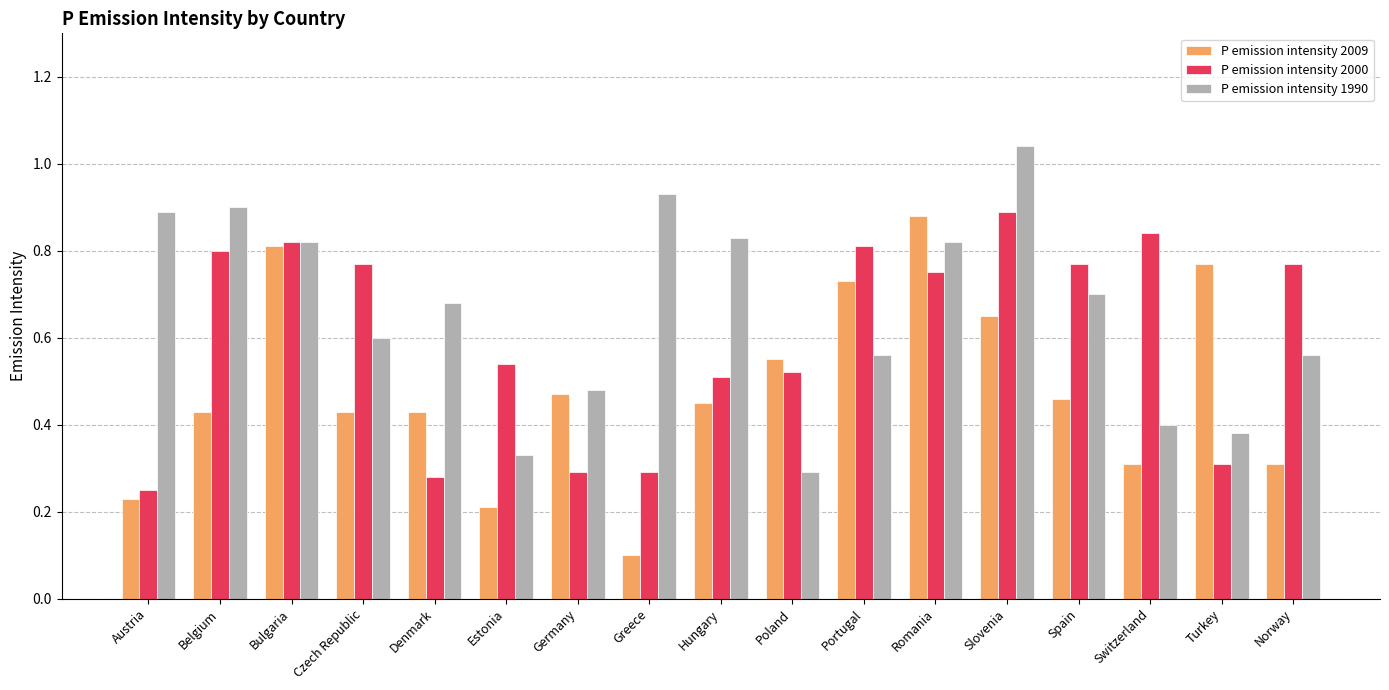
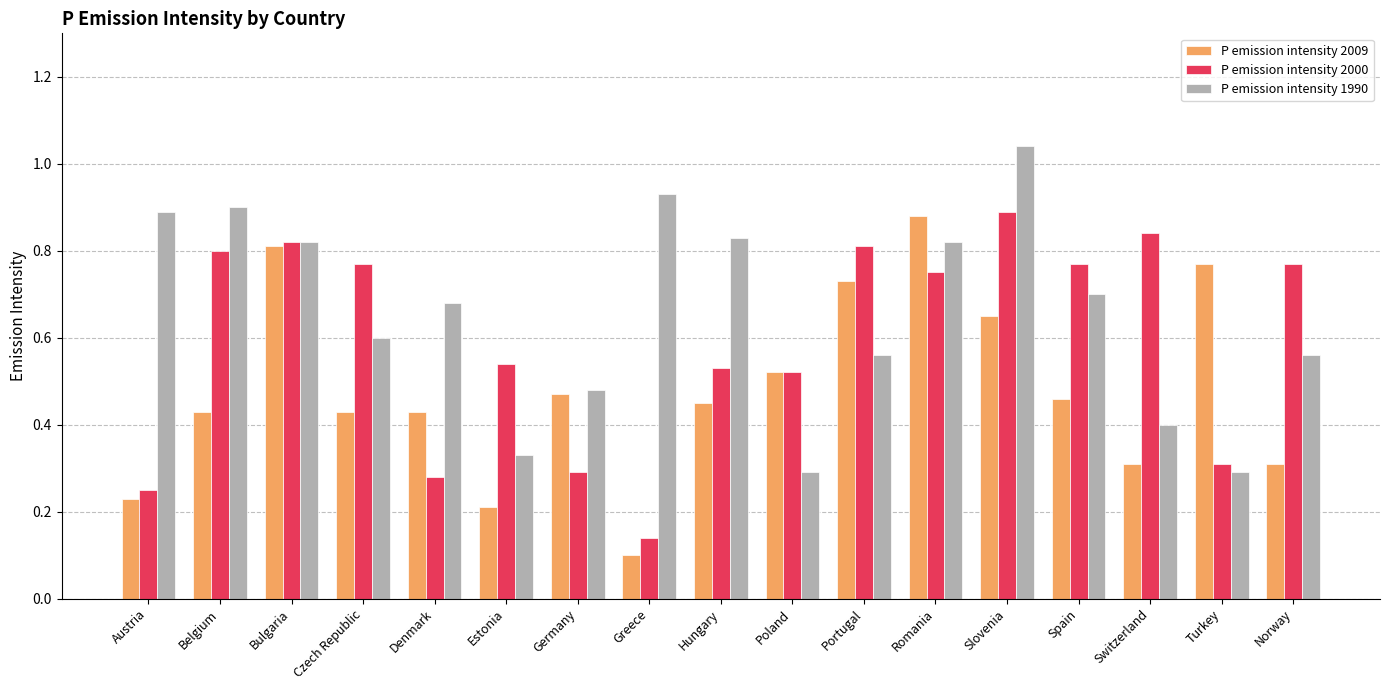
P emission intensity 2000, Greece: 0.29 -> 0.14
P emission intensity 2000, Hungary: 0.51 -> 0.53
P emission intensity 2009, Poland: 0.55 -> 0.52
P emission intensity 1990, Turkey: 0.38 -> 0.29
